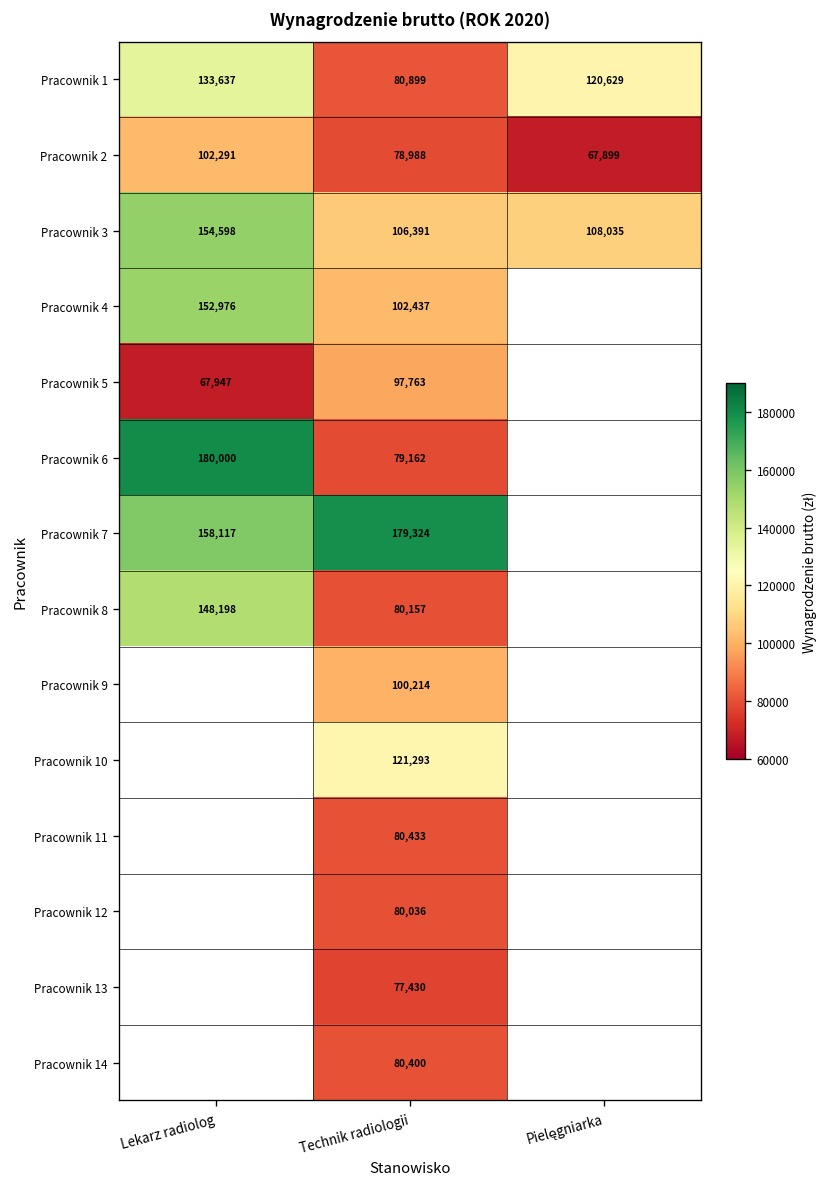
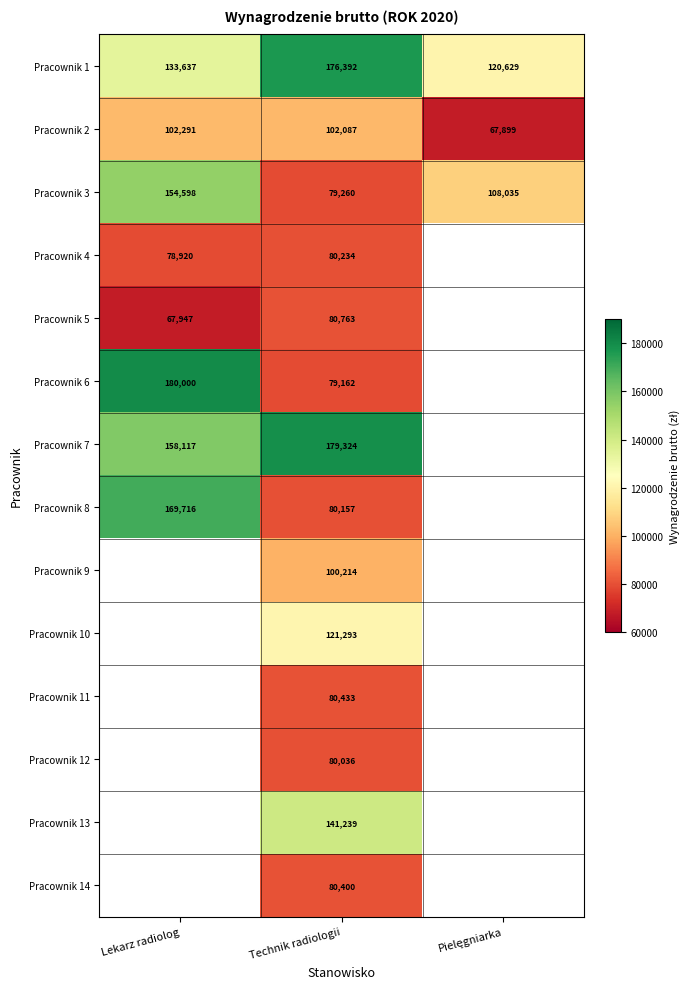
Pracownik 1, Technik radiologii: 80,899 -> 176,392
Pracownik 2, Technik radiologii: 78,988 -> 102,087
Pracownik 3, Technik radiologii: 106,391 -> 79,260
Pracownik 4, Lekarz radiolog: 152,976 -> 78,920
Pracownik 4, Technik radiologii: 102,437 -> 80,234
Pracownik 5, Technik radiologii: 97,763 -> 80,763
Pracownik 8, Lekarz radiolog: 148,198 -> 169,716
Pracownik 13, Technik radiologii: 77,430 -> 141,239
